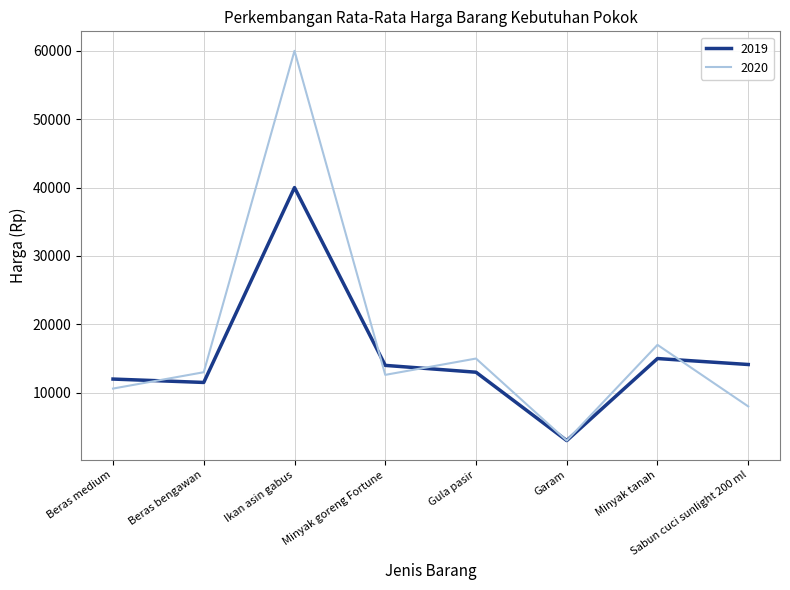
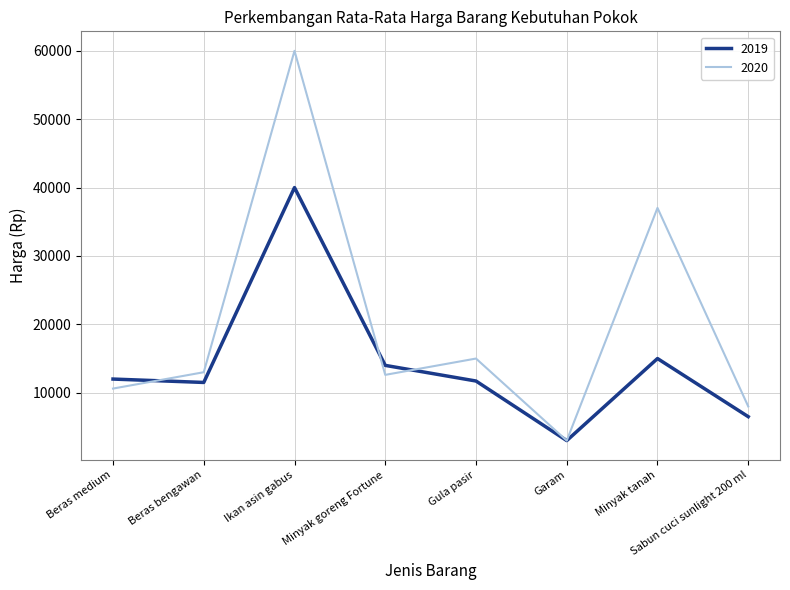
2019, Gula pasir: 13000 -> 12000
2020, Minyak tanah: 17000 -> 37000
2019, Sabun cuci sunlight 200 ml: 14000 -> 7000
